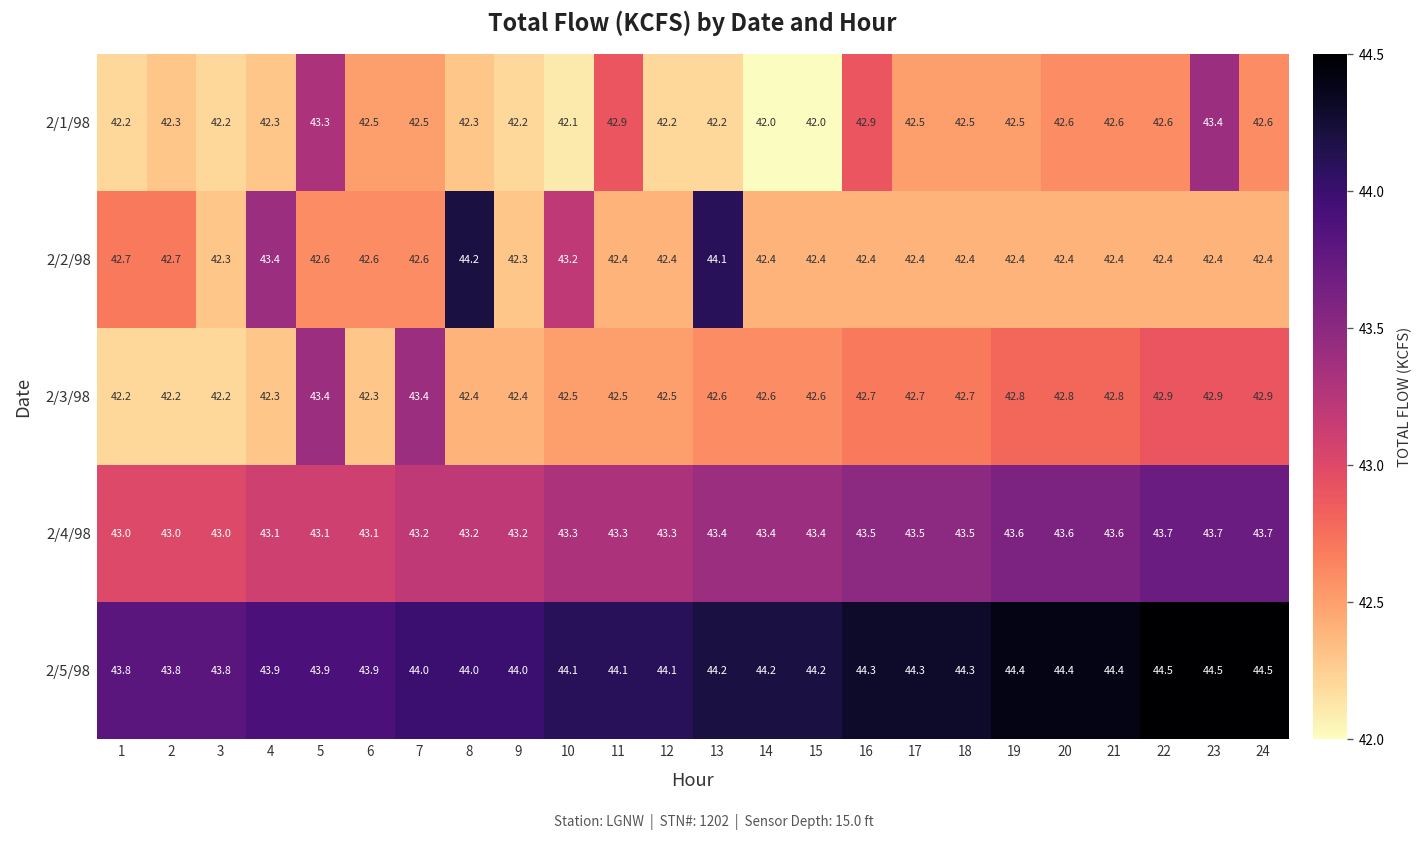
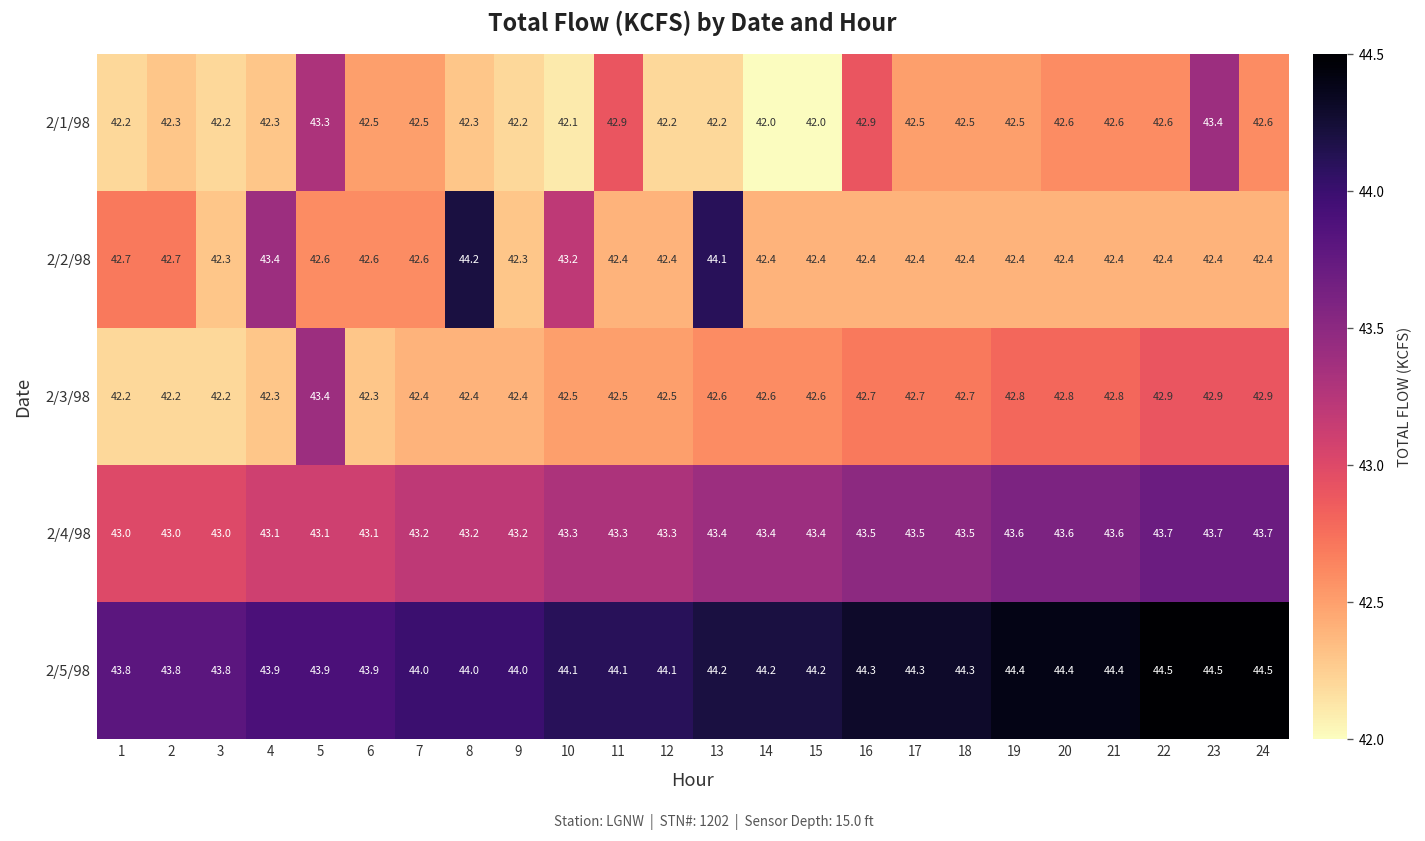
2/3/98, 7: 43.4 -> 42.4
